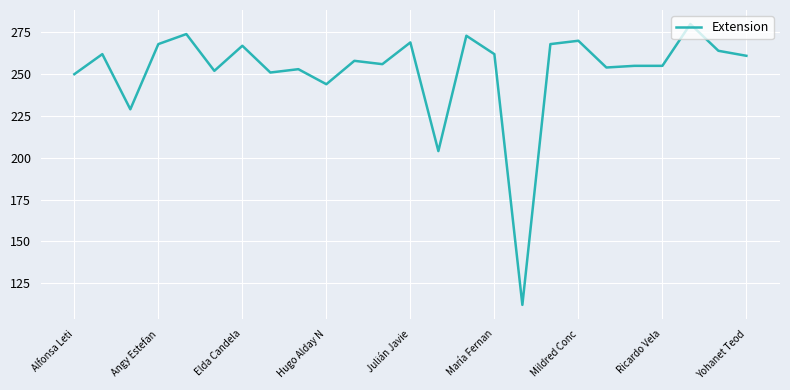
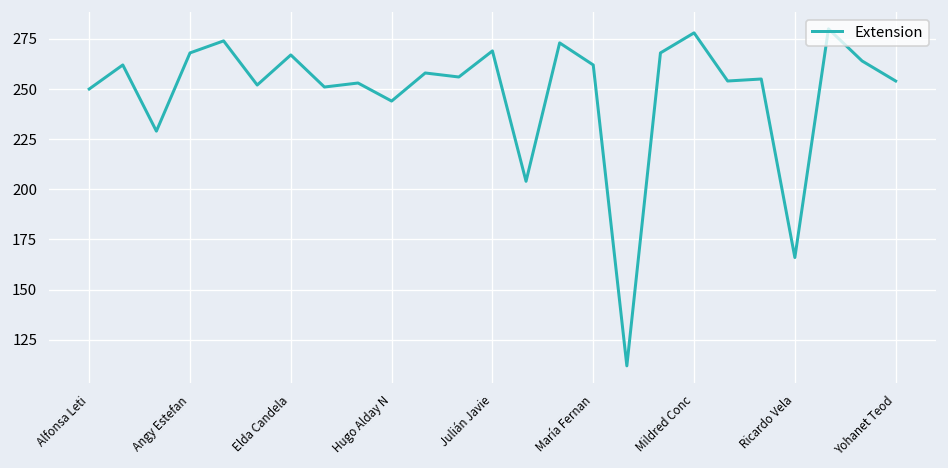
Mildred Conc: 270 -> 278
Ricardo Vela: 255 -> 166
Yohanet Teod: 261 -> 254
